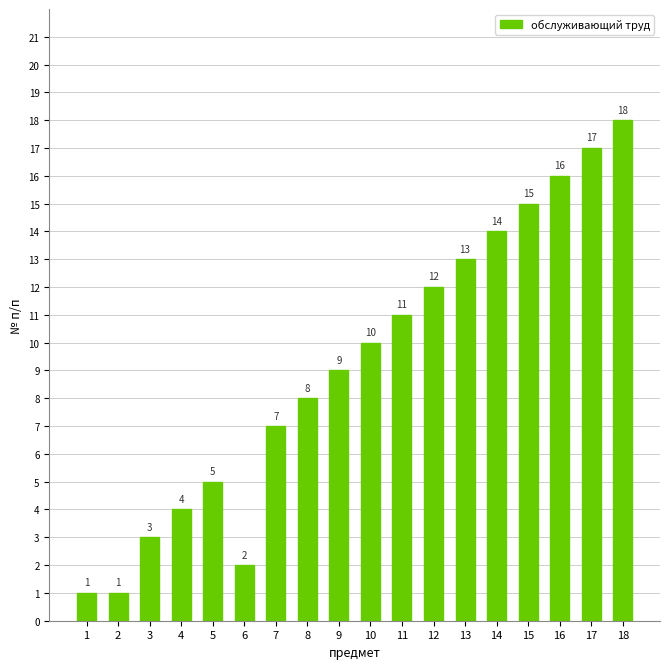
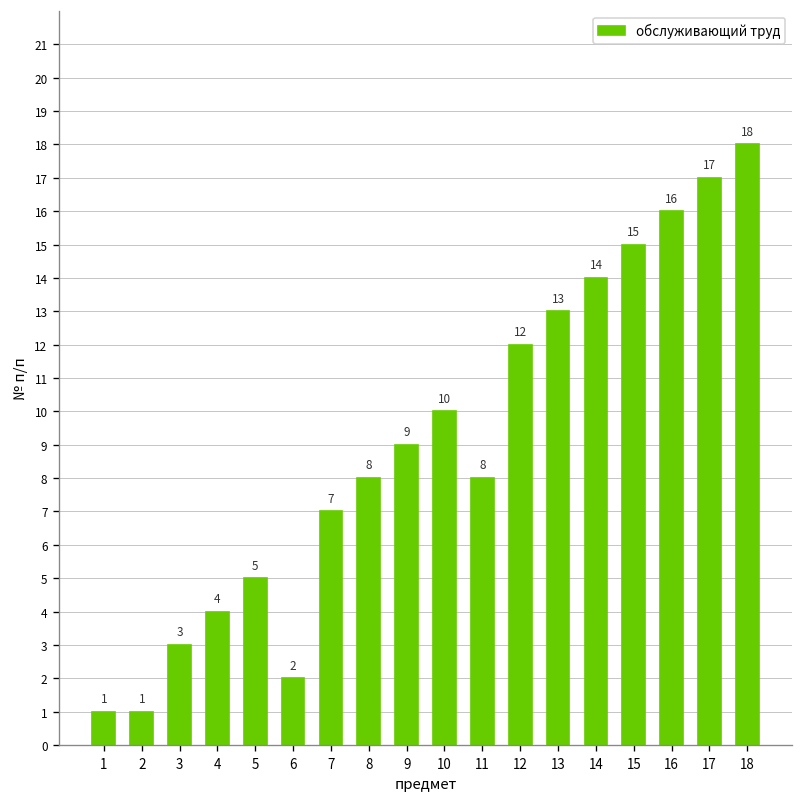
11: 11 -> 8
